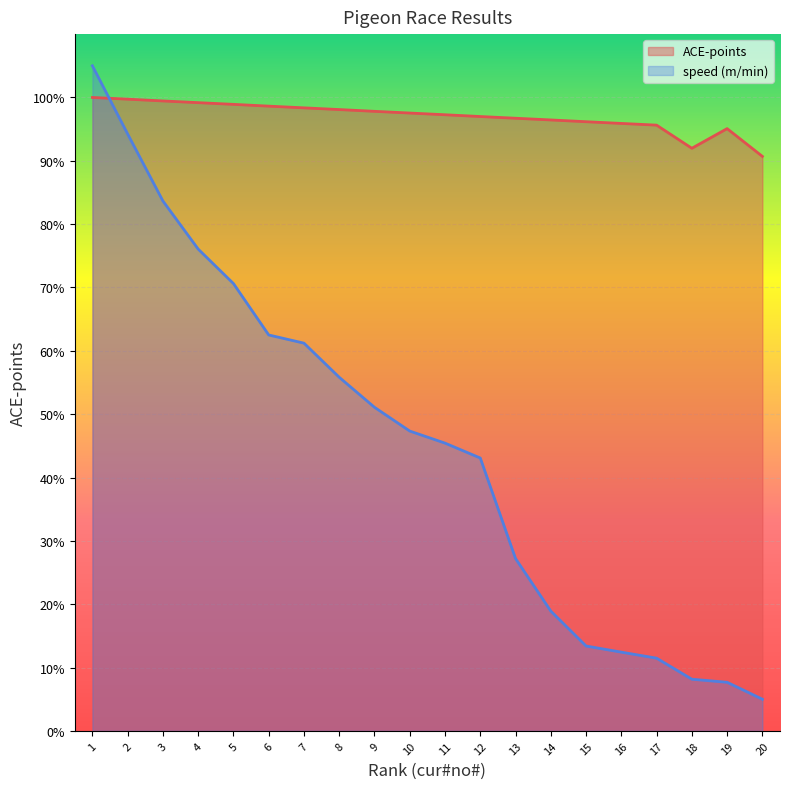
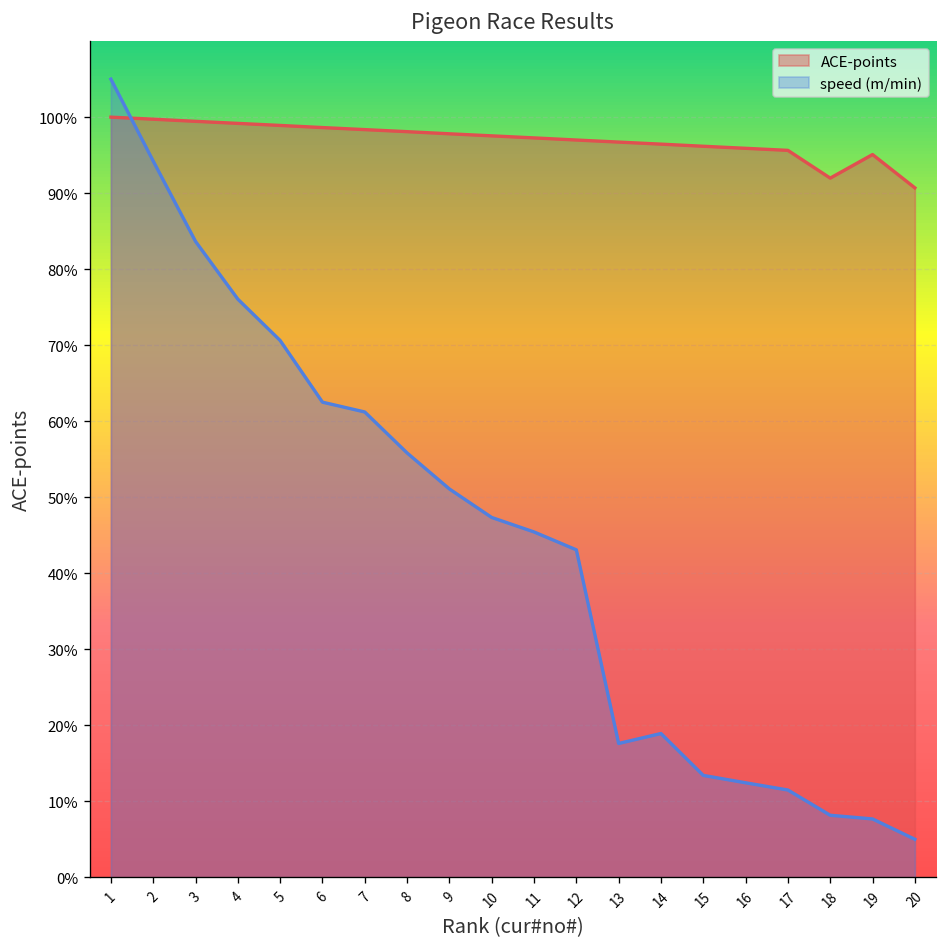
speed (m/min), 13: 27% -> 18%
